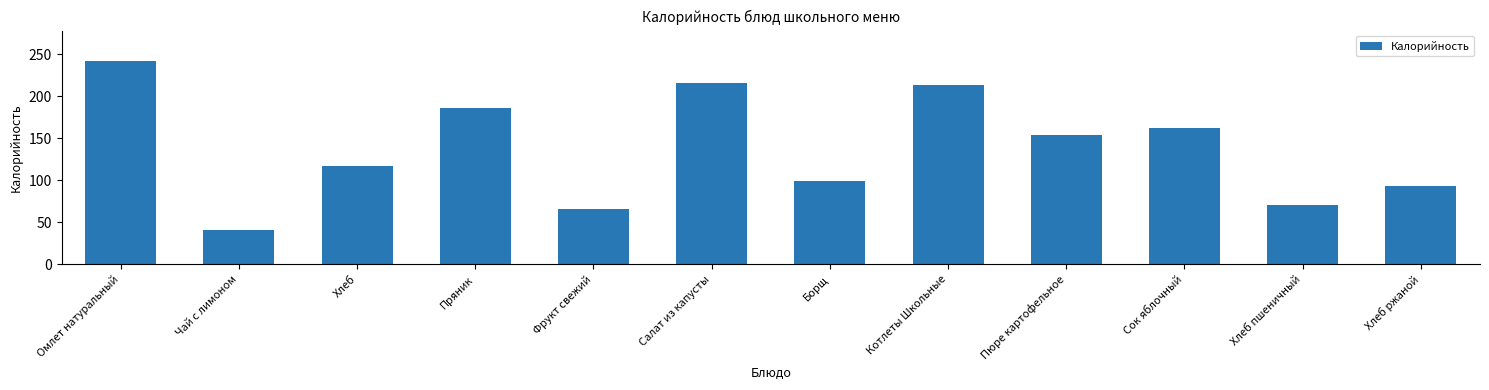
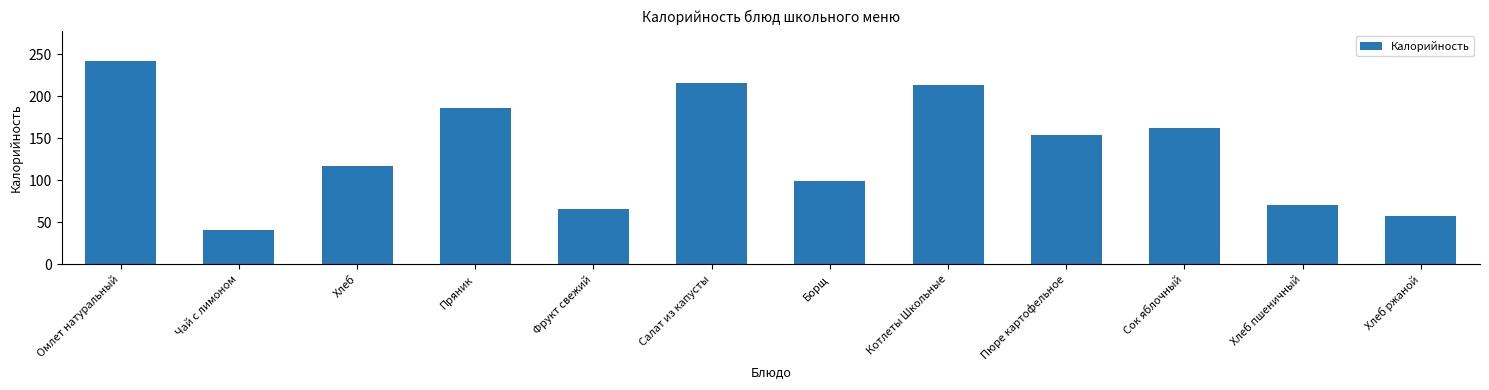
Хлеб ржаной: 90 -> 60
